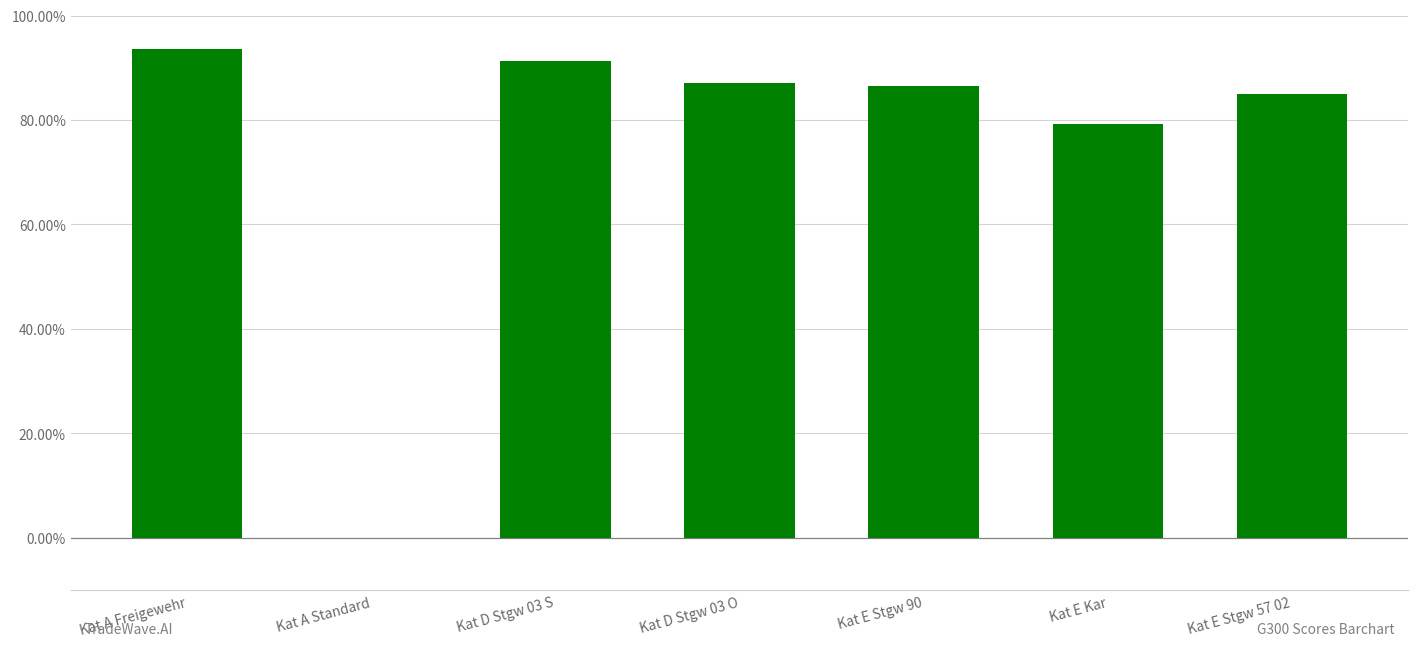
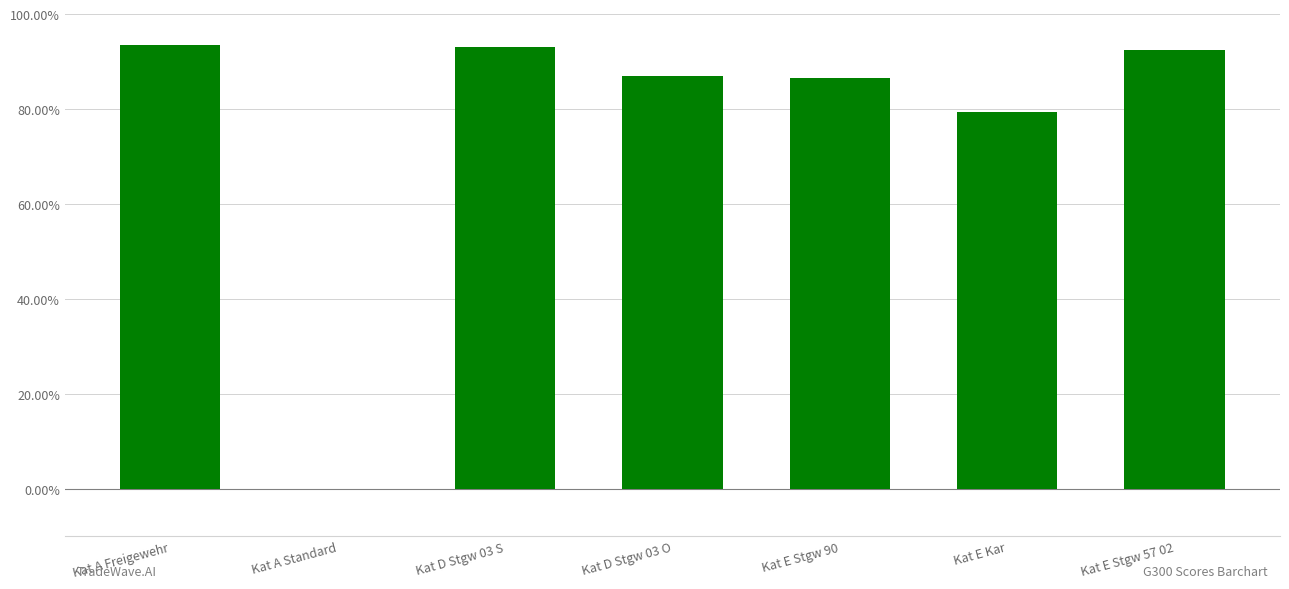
Kat D Stgw 03 S: 91% -> 93%
Kat E Stgw 57 02: 85% -> 93%
